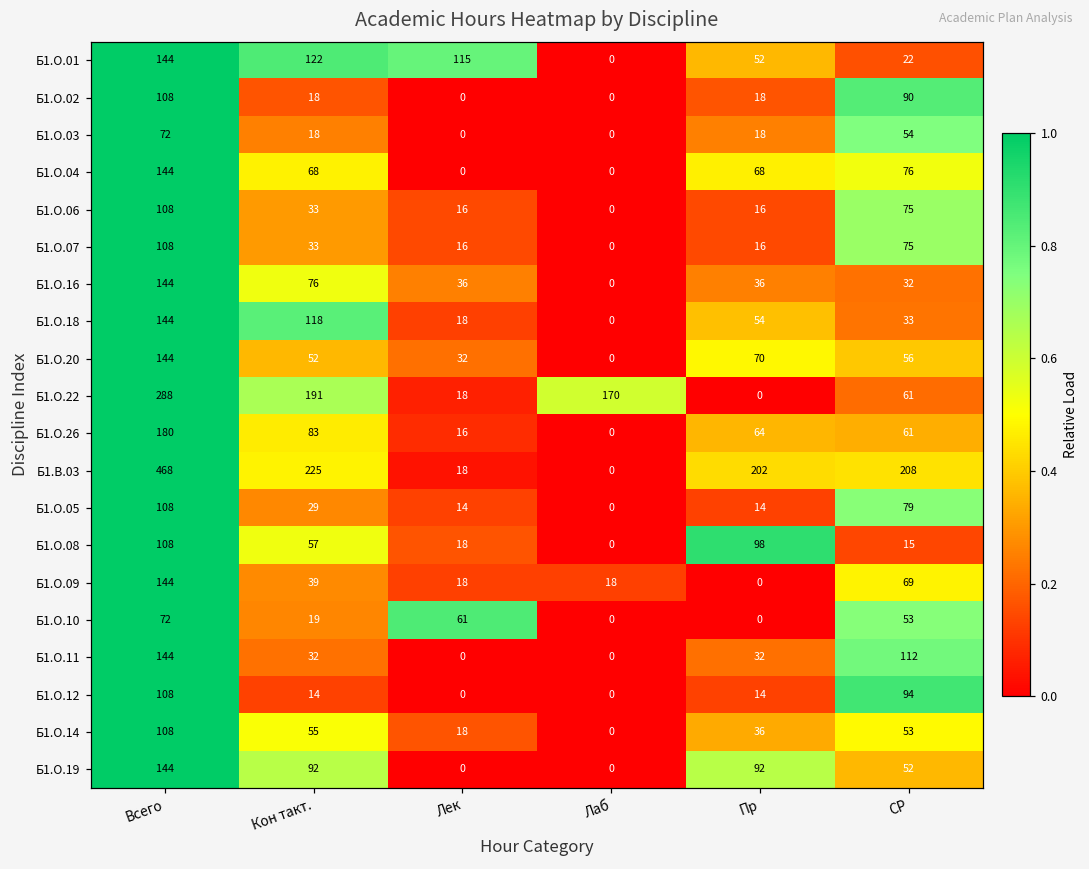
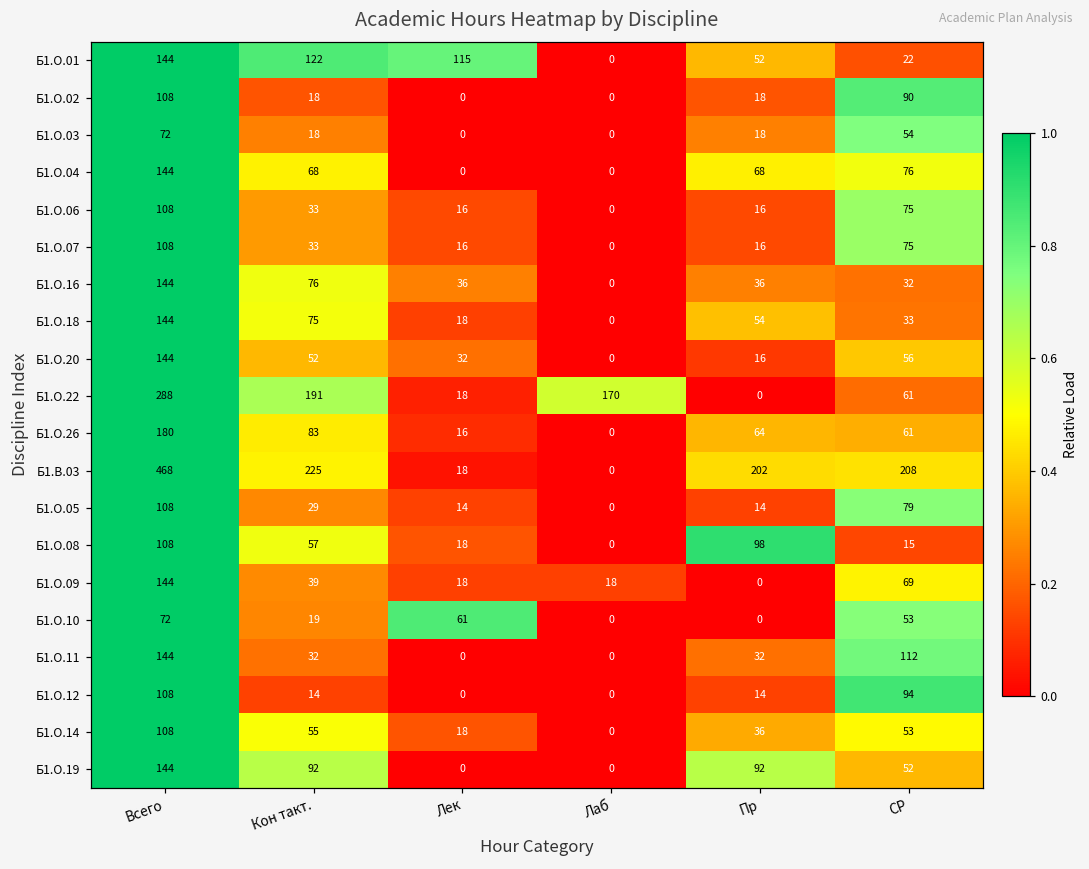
Б1.О.18, Кон такт.: 118 -> 75
Б1.О.20, Пр: 70 -> 16
